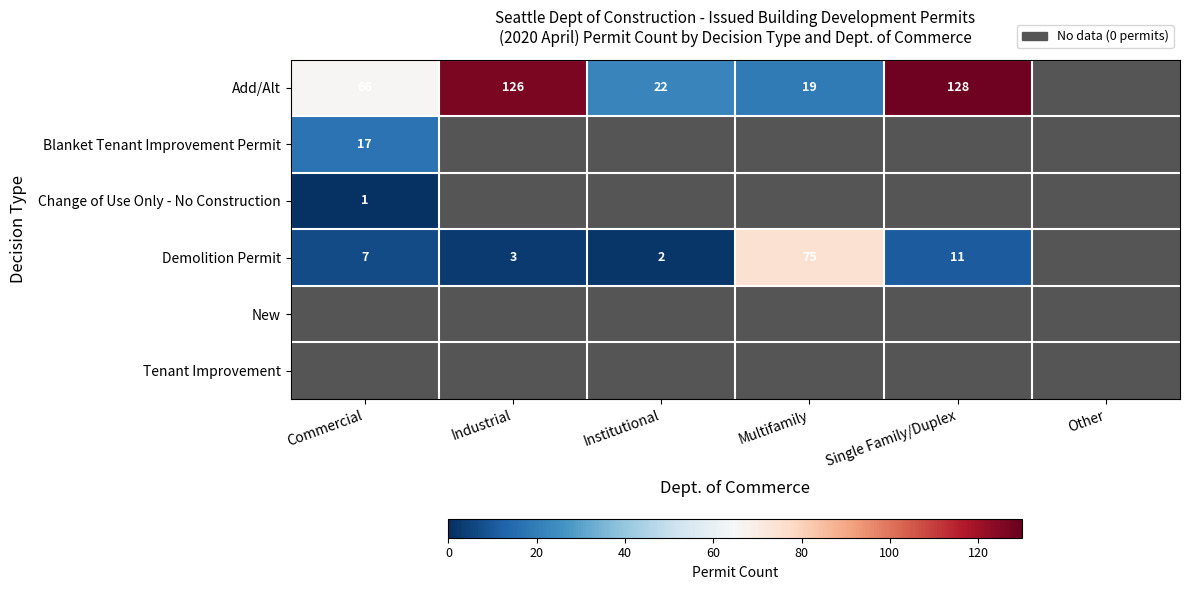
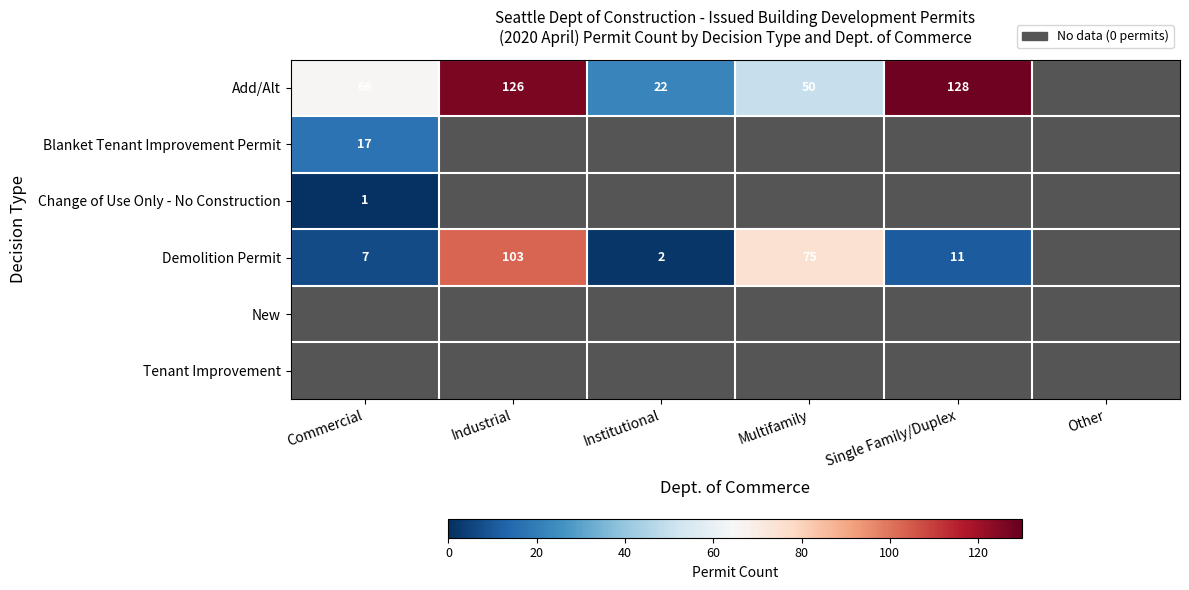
Add/Alt, Multifamily: 19 -> 50
Demolition Permit, Industrial: 3 -> 103
